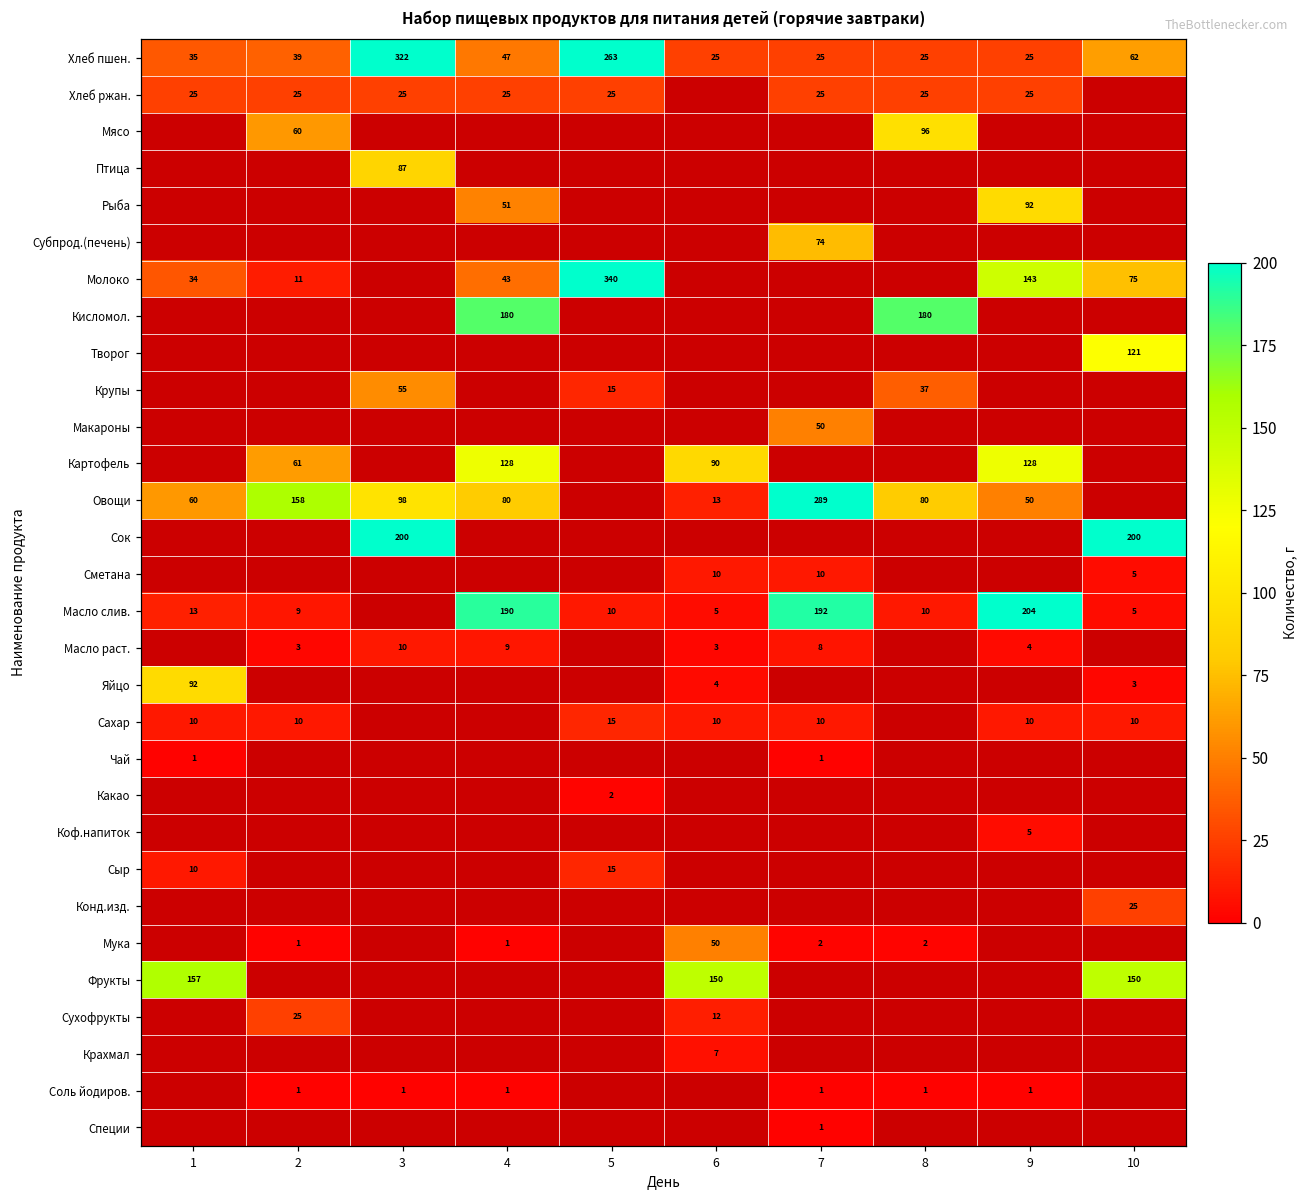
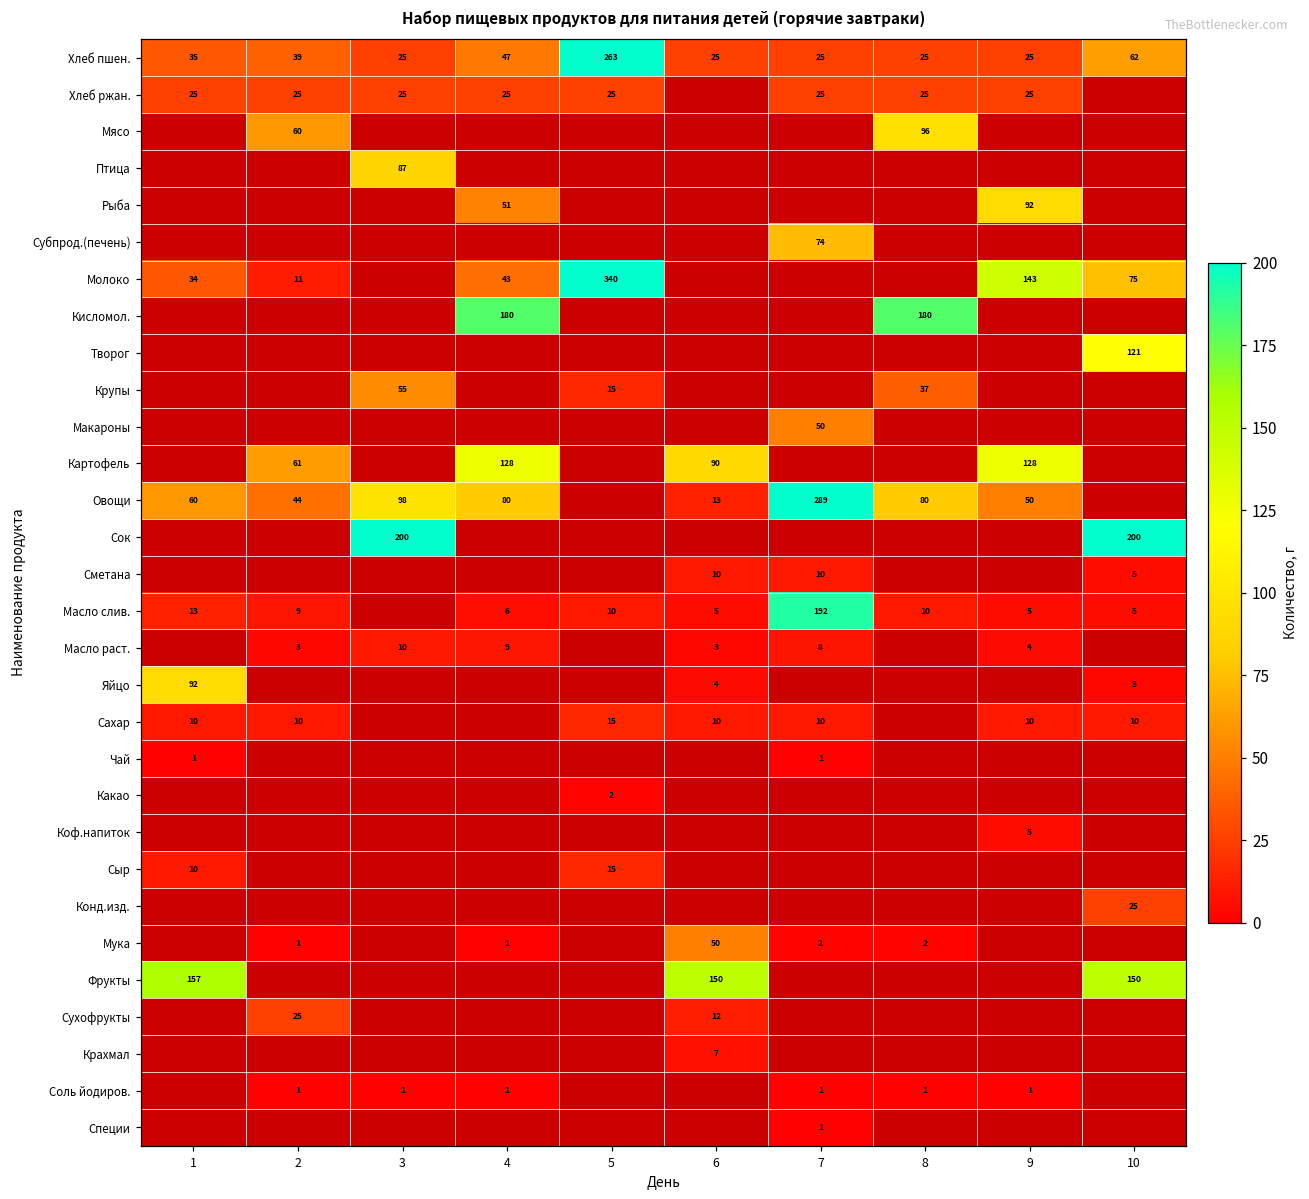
Хлеб пшен., 3: 322 -> 25
Овощи, 2: 158 -> 44
Масло слив., 4: 190 -> 6
Масло слив., 9: 204 -> 5
